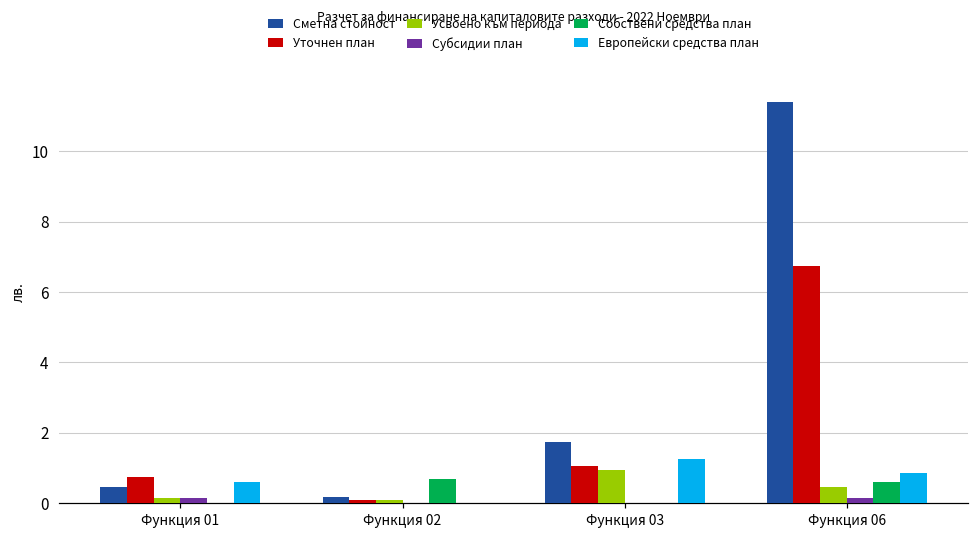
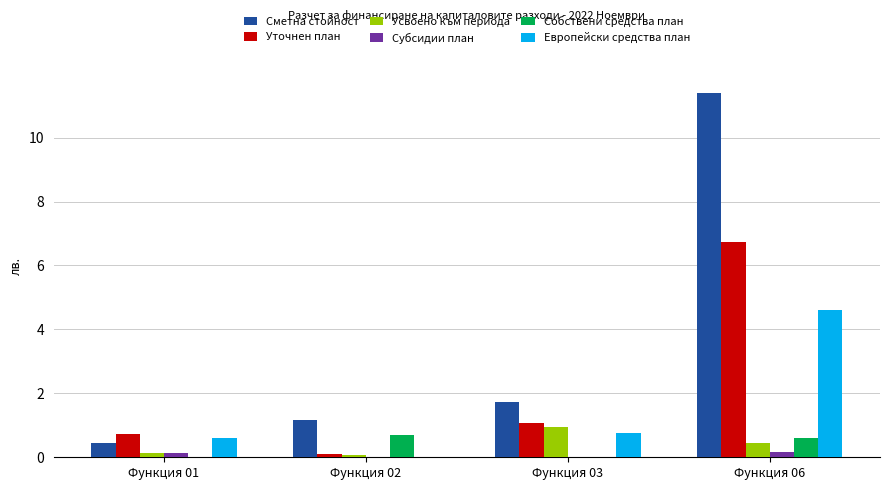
Сметна стойност, Функция 02: 0.2 -> 1.2
Европейски средства план, Функция 03: 1.3 -> 0.8
Европейски средства план, Функция 06: 0.8 -> 4.6
